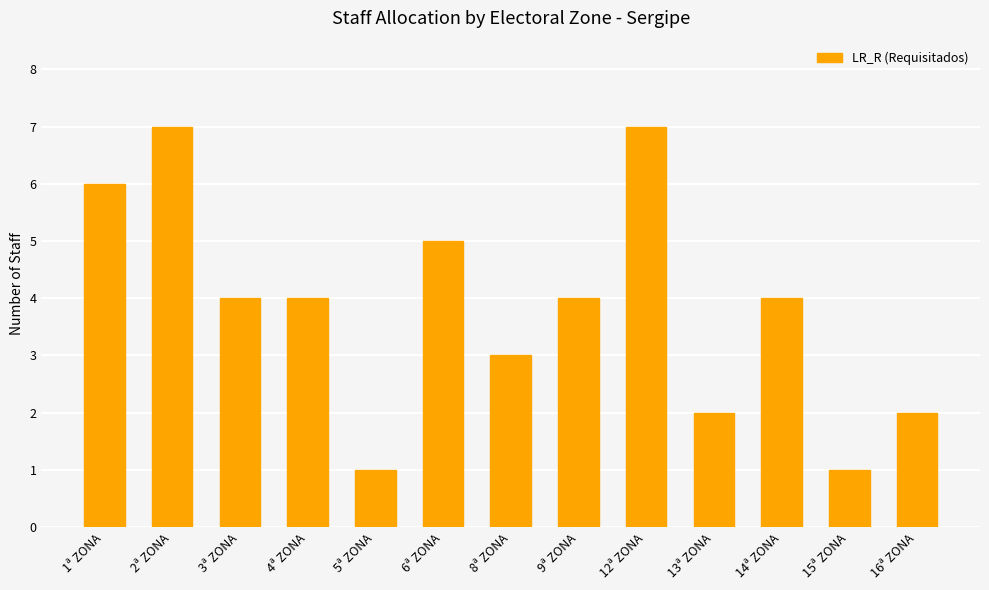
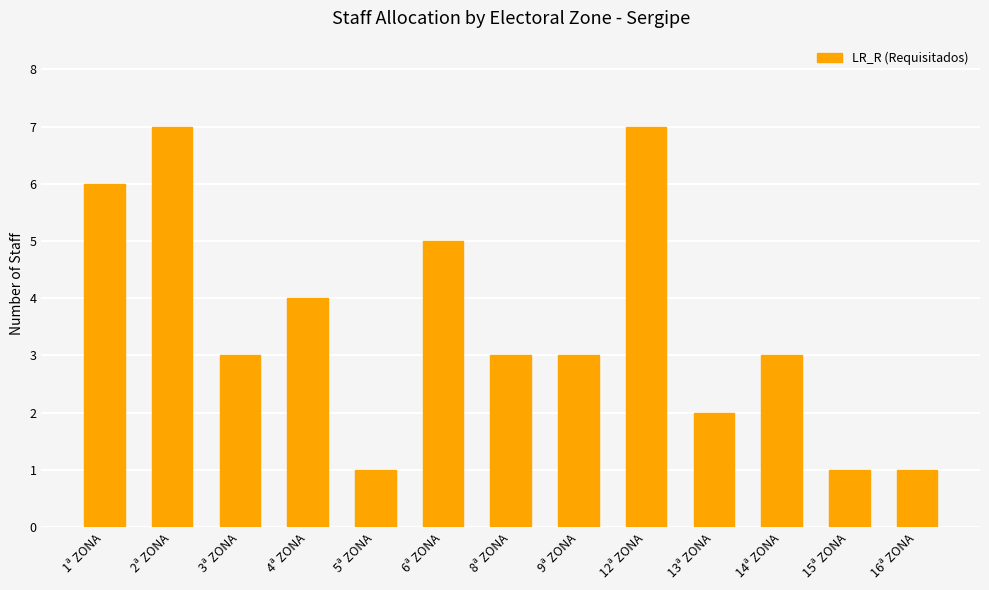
3ª ZONA: 4 -> 3
9ª ZONA: 4 -> 3
14ª ZONA: 4 -> 3
16ª ZONA: 2 -> 1
